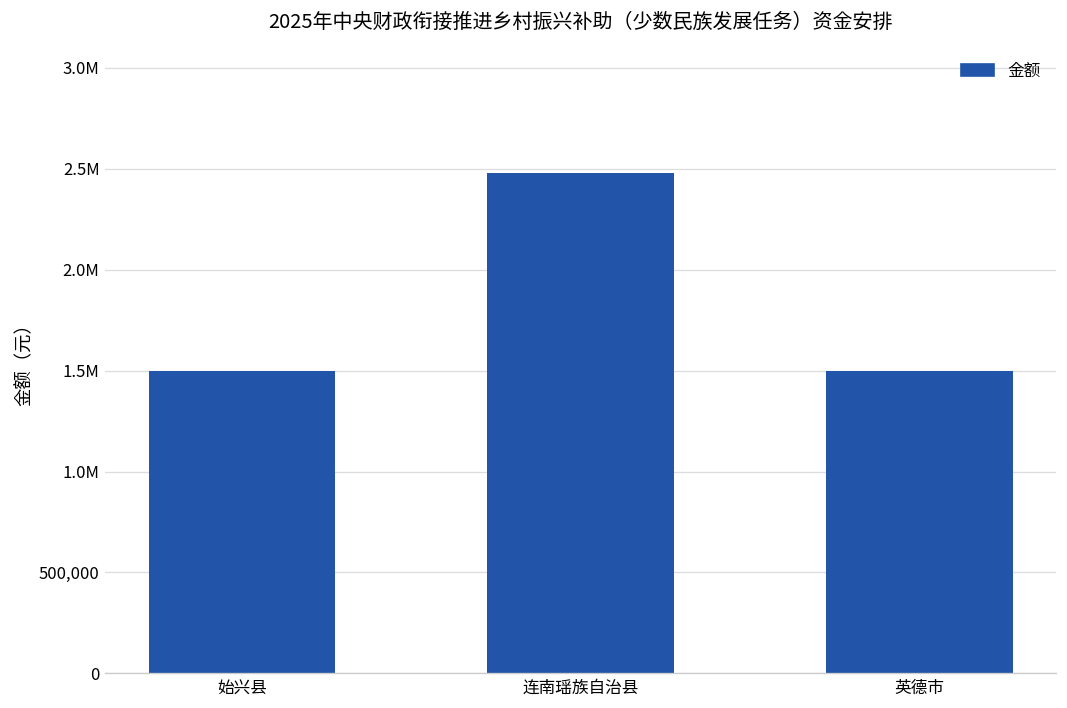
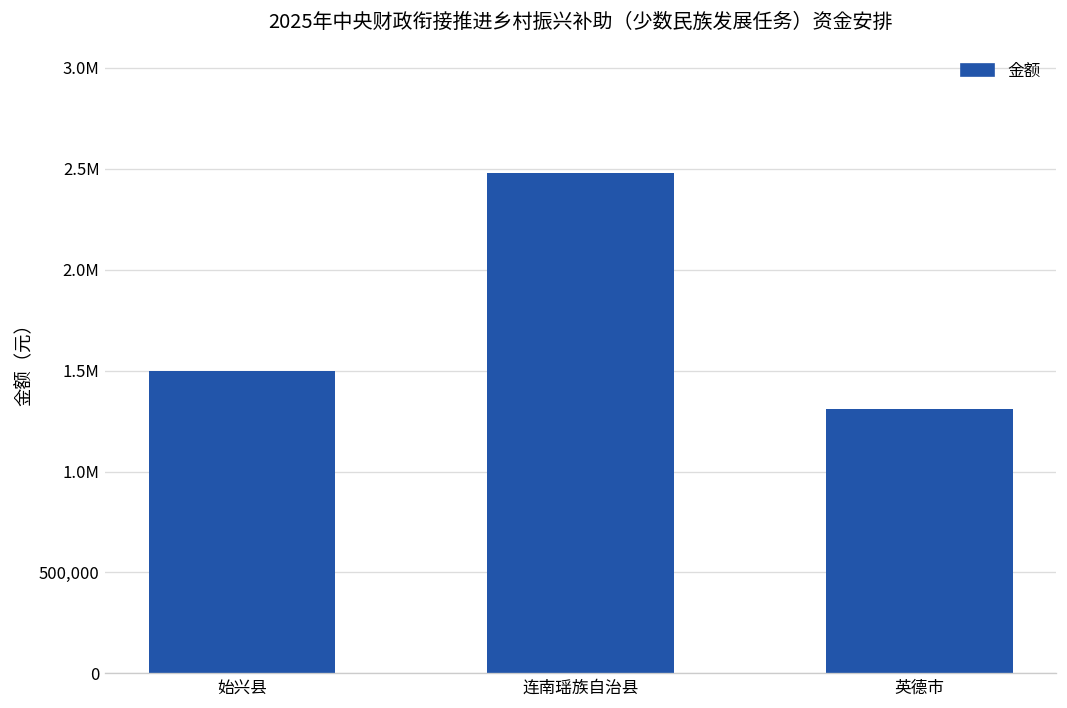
英德市: 1,500,000 -> 1,310,000
